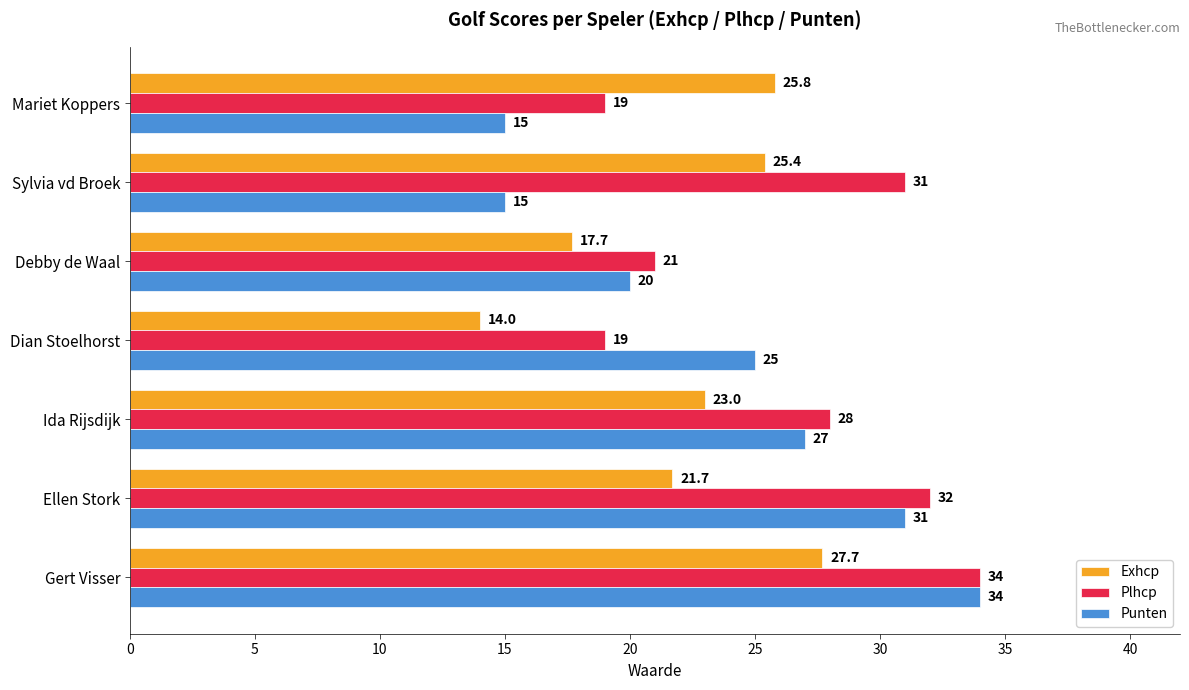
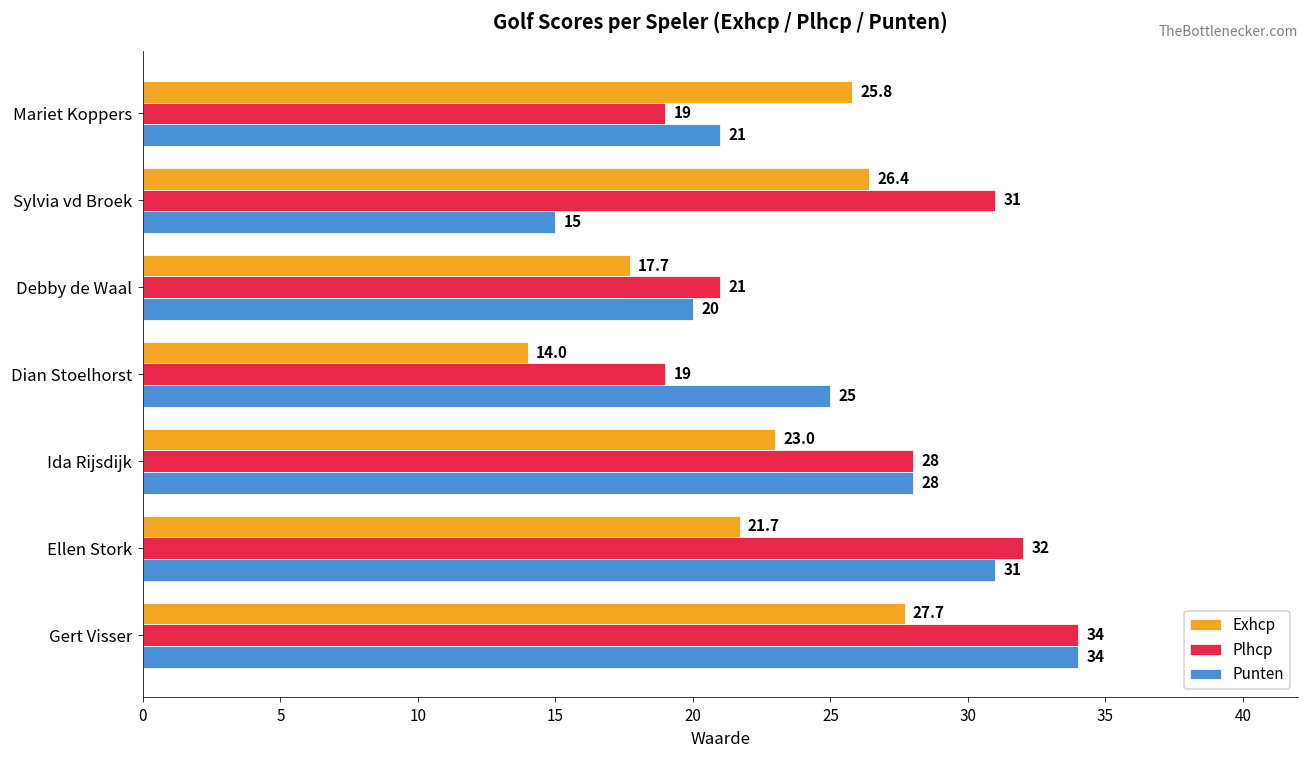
Punten, Mariet Koppers: 15 -> 21
Exhcp, Sylvia vd Broek: 25.4 -> 26.4
Punten, Ida Rijsdijk: 27 -> 28
